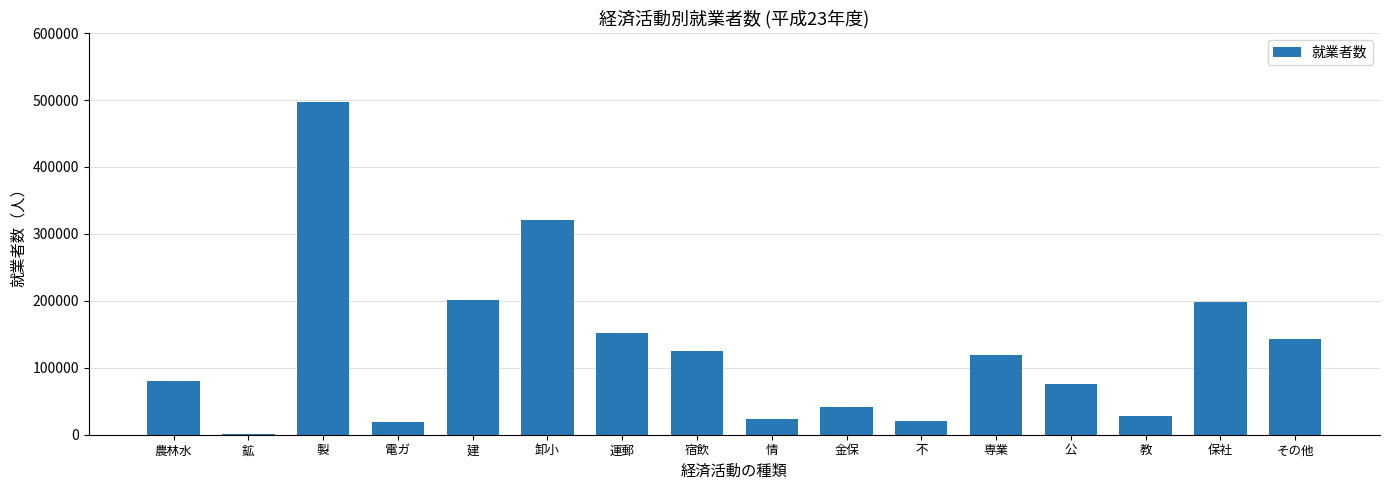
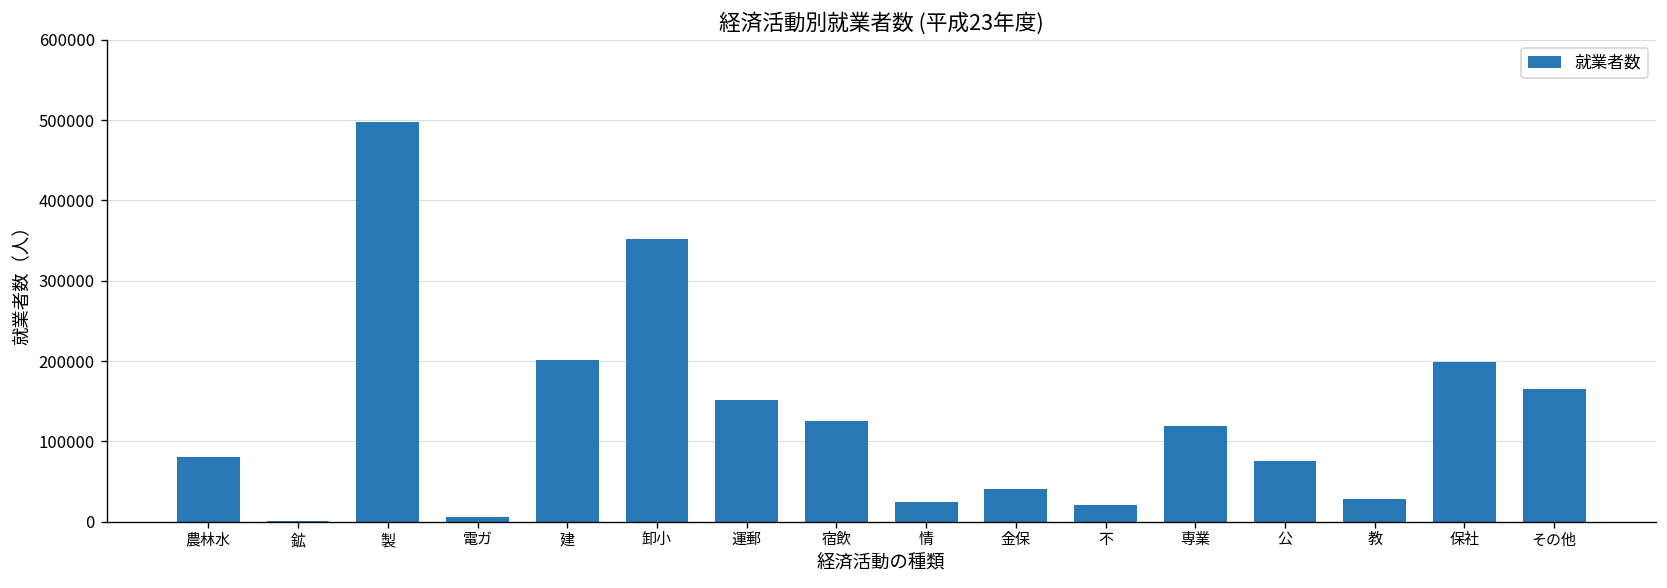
電ガ: 20000 -> 10000
卸小: 320000 -> 350000
その他: 140000 -> 170000
